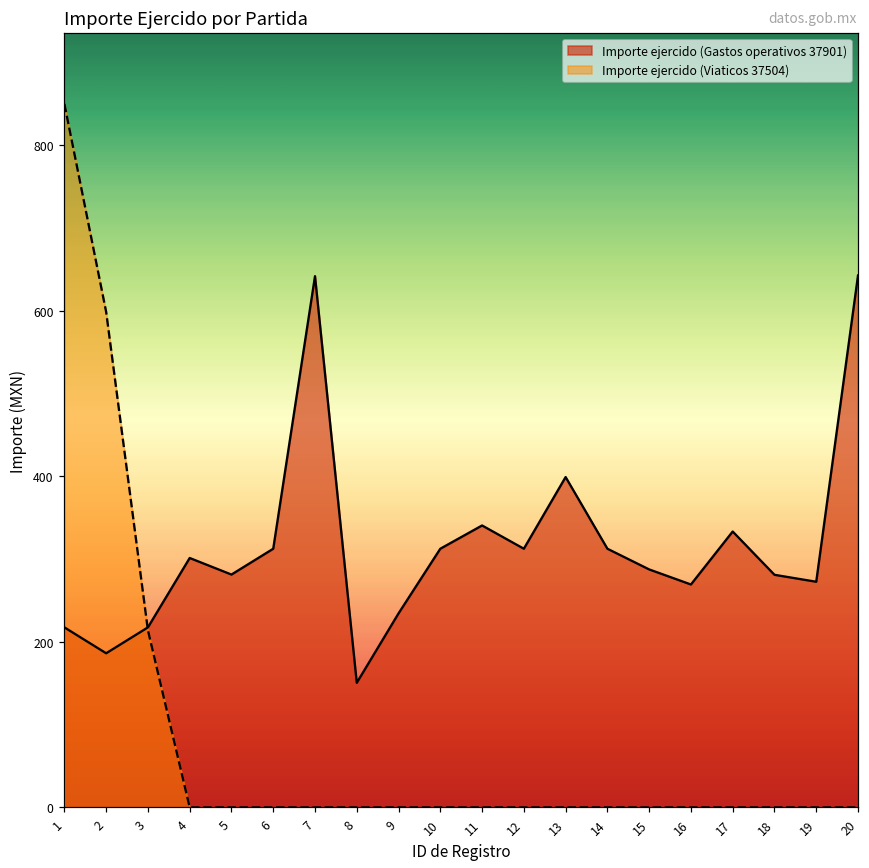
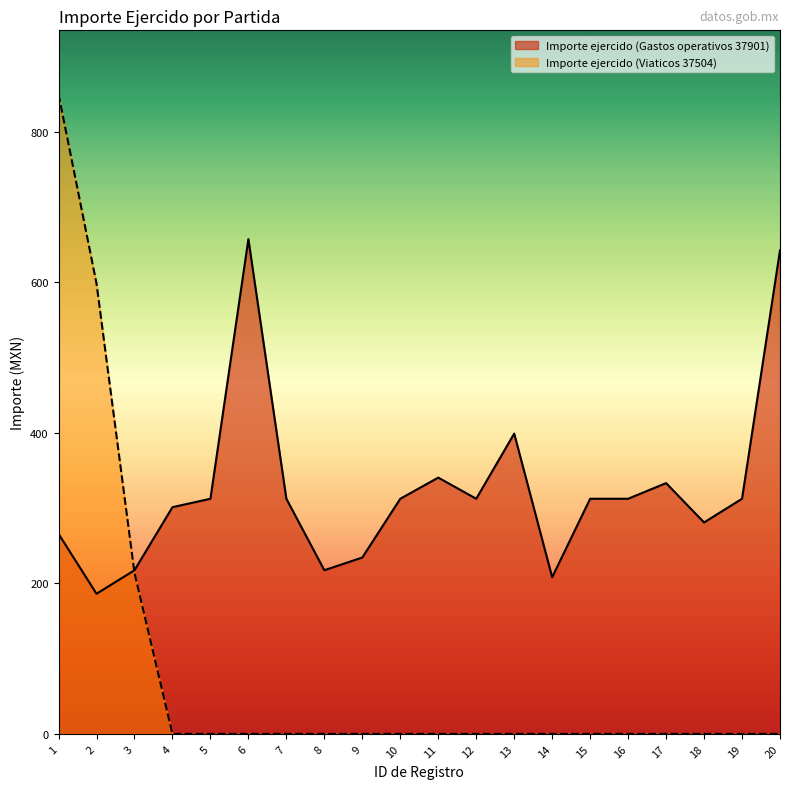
Importe ejercido (Gastos operativos 37901), 1: 220 -> 270
Importe ejercido (Gastos operativos 37901), 5: 280 -> 310
Importe ejercido (Gastos operativos 37901), 6: 310 -> 660
Importe ejercido (Gastos operativos 37901), 7: 640 -> 310
Importe ejercido (Gastos operativos 37901), 8: 150 -> 220
Importe ejercido (Gastos operativos 37901), 14: 310 -> 210
Importe ejercido (Gastos operativos 37901), 15: 290 -> 310
Importe ejercido (Gastos operativos 37901), 16: 270 -> 310
Importe ejercido (Gastos operativos 37901), 19: 270 -> 310
